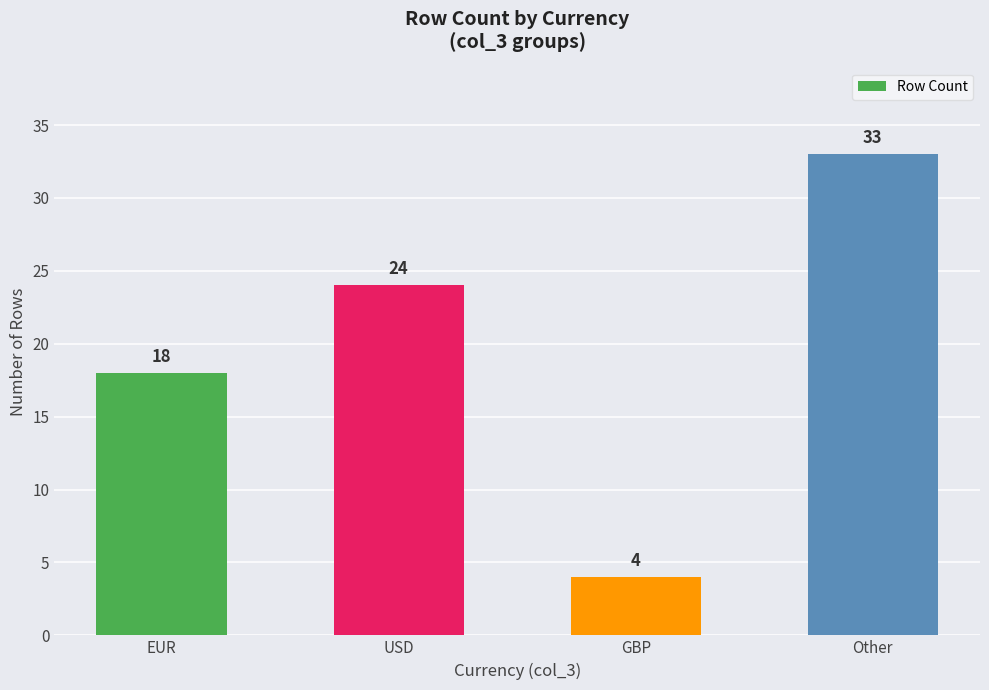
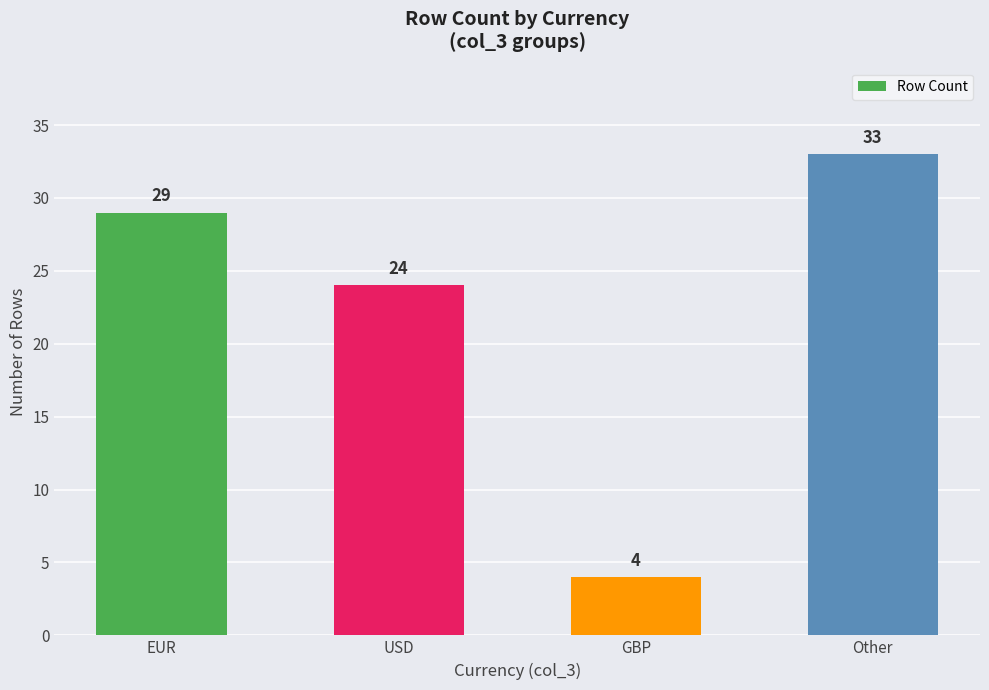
EUR: 18 -> 29
